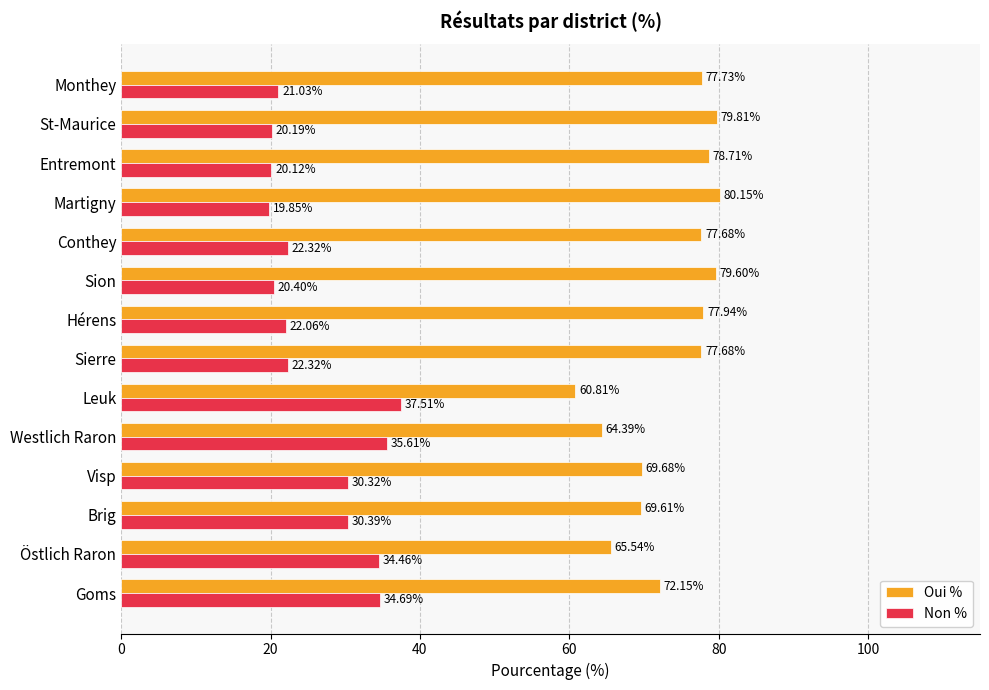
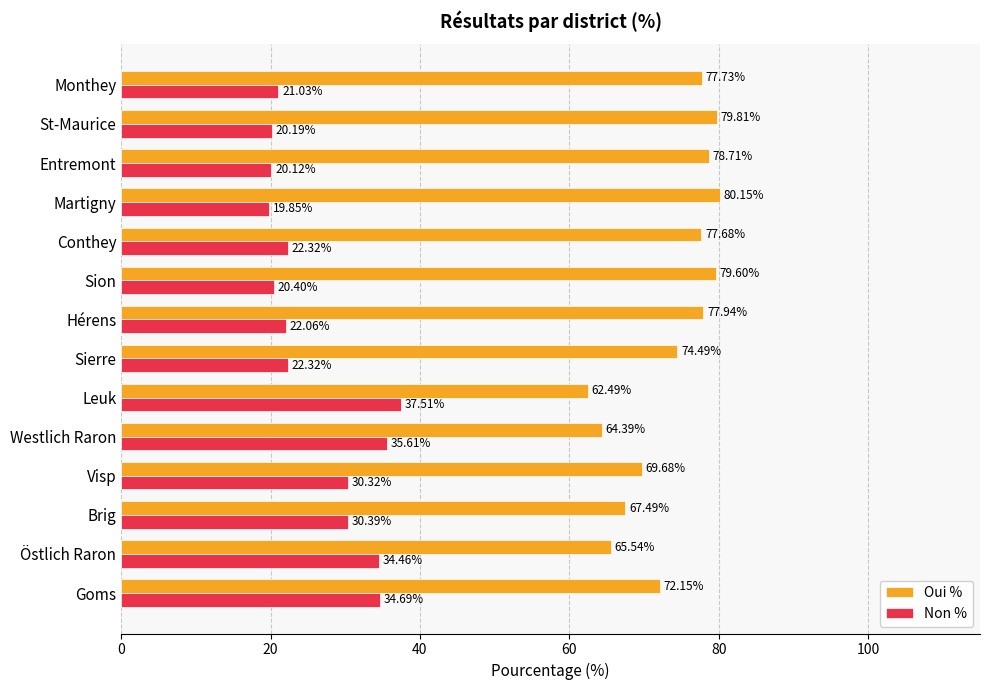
Oui %, Sierre: 77.68% -> 74.49%
Oui %, Leuk: 60.81% -> 62.49%
Oui %, Brig: 69.61% -> 67.49%
